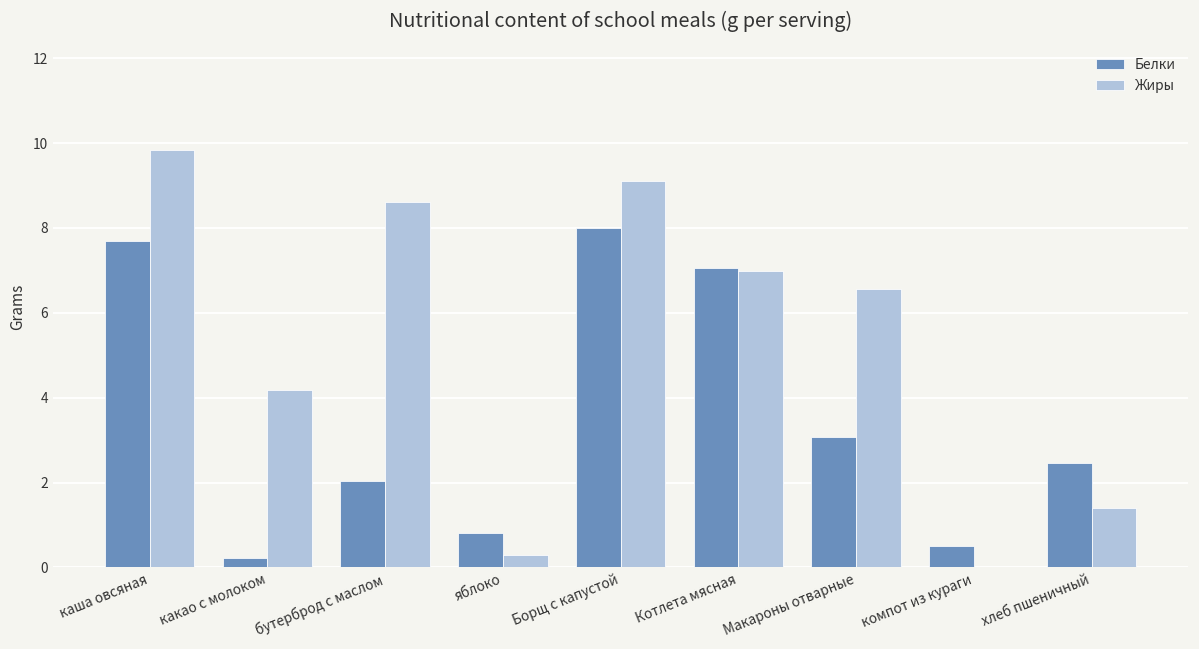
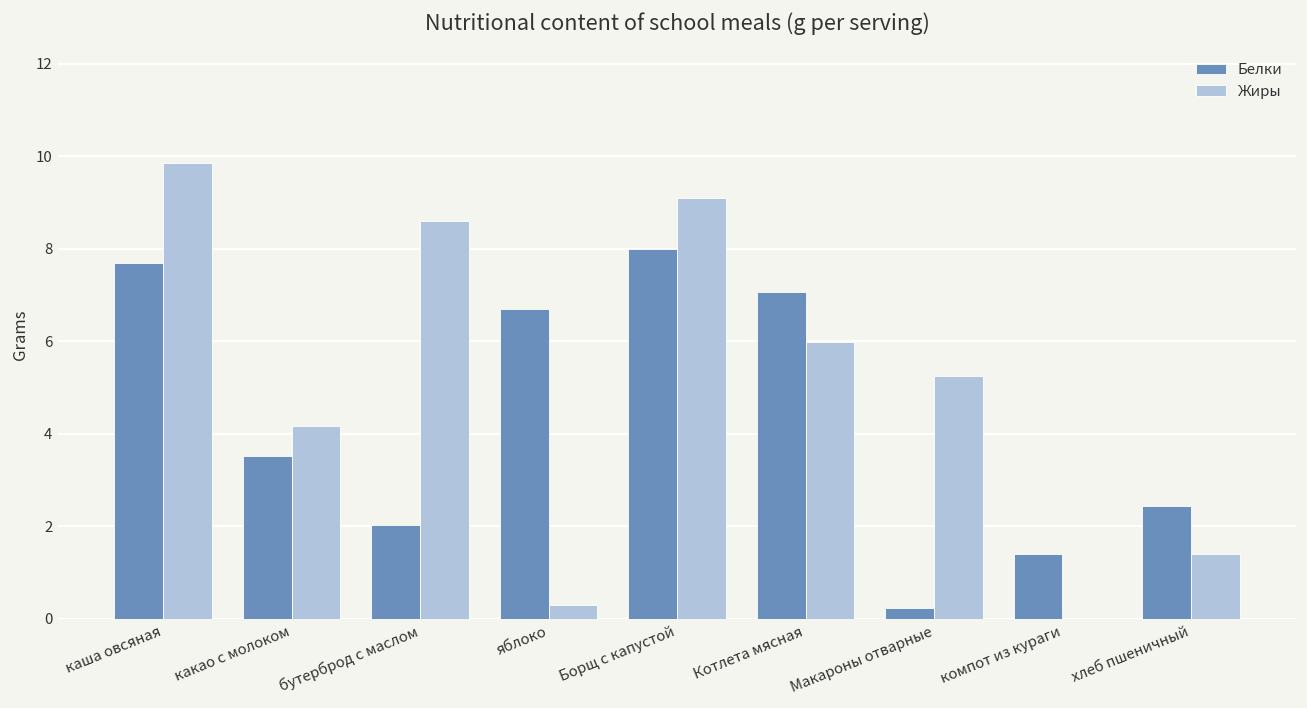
Белки, какао с молоком: 0.2 -> 3.5
Белки, яблоко: 0.8 -> 6.7
Жиры, Котлета мясная: 7.0 -> 6.0
Белки, Макароны отварные: 3.1 -> 0.2
Жиры, Макароны отварные: 6.6 -> 5.2
Белки, компот из кураги: 0.5 -> 1.4
